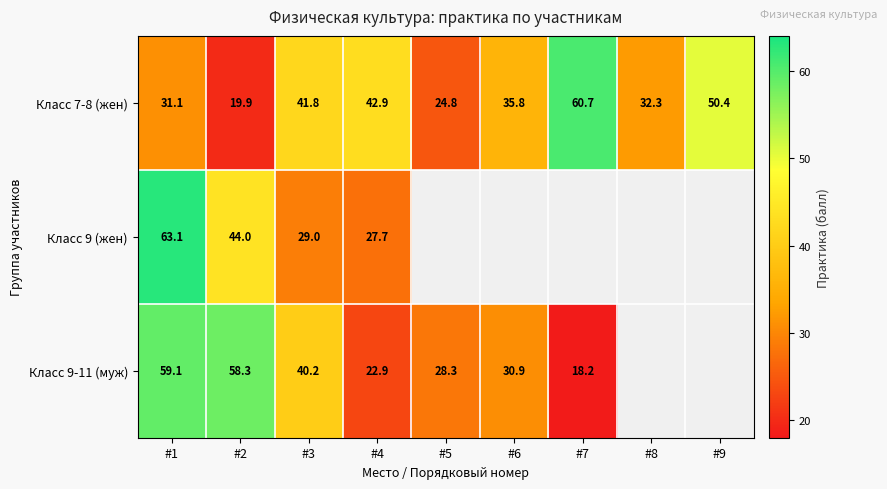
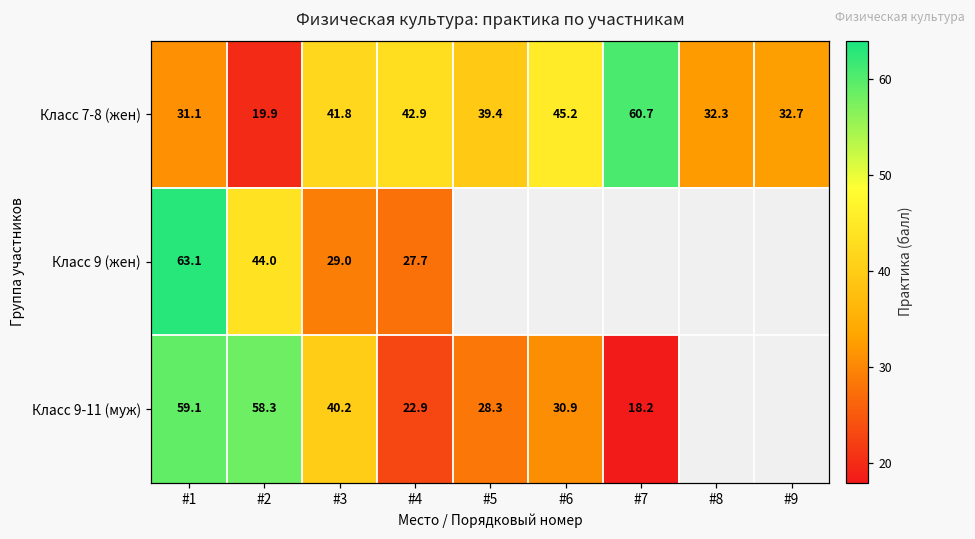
Класс 7-8 (жен), #5: 24.8 -> 39.4
Класс 7-8 (жен), #6: 35.8 -> 45.2
Класс 7-8 (жен), #9: 50.4 -> 32.7
